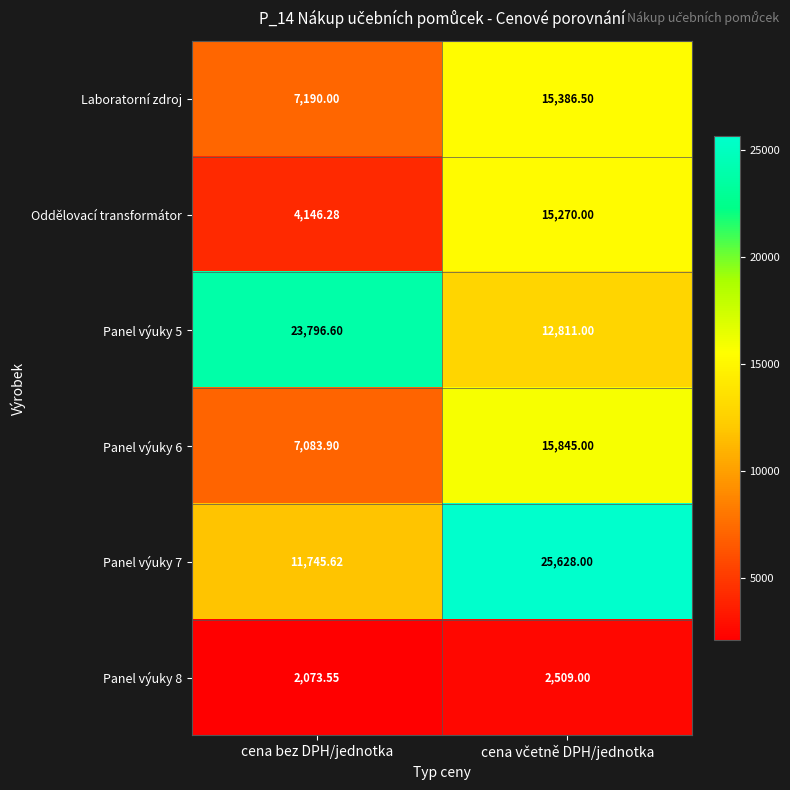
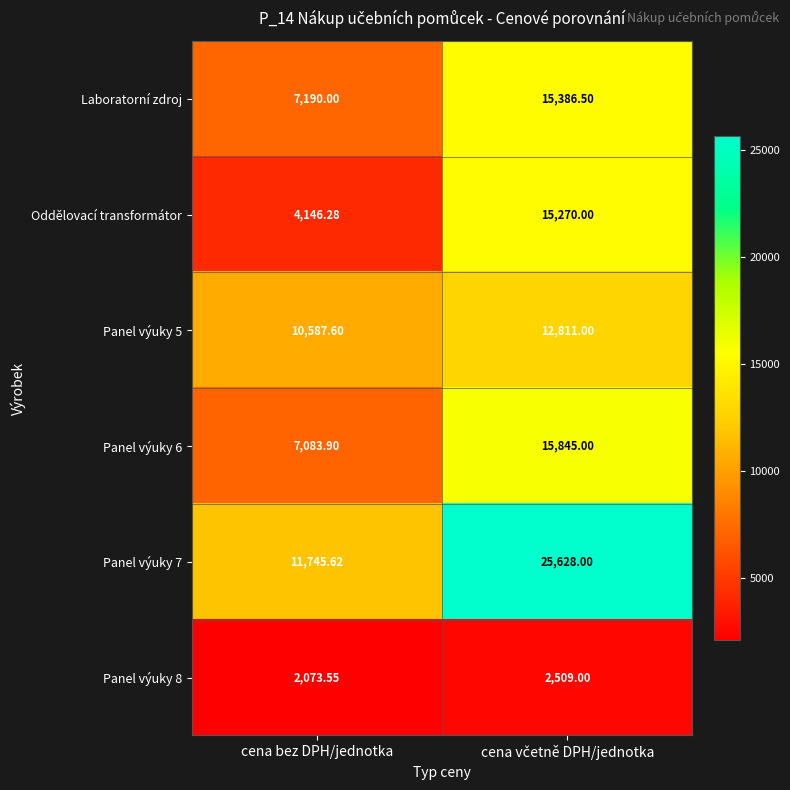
Panel výuky 5, cena bez DPH/jednotka: 23,796.60 -> 10,587.60
